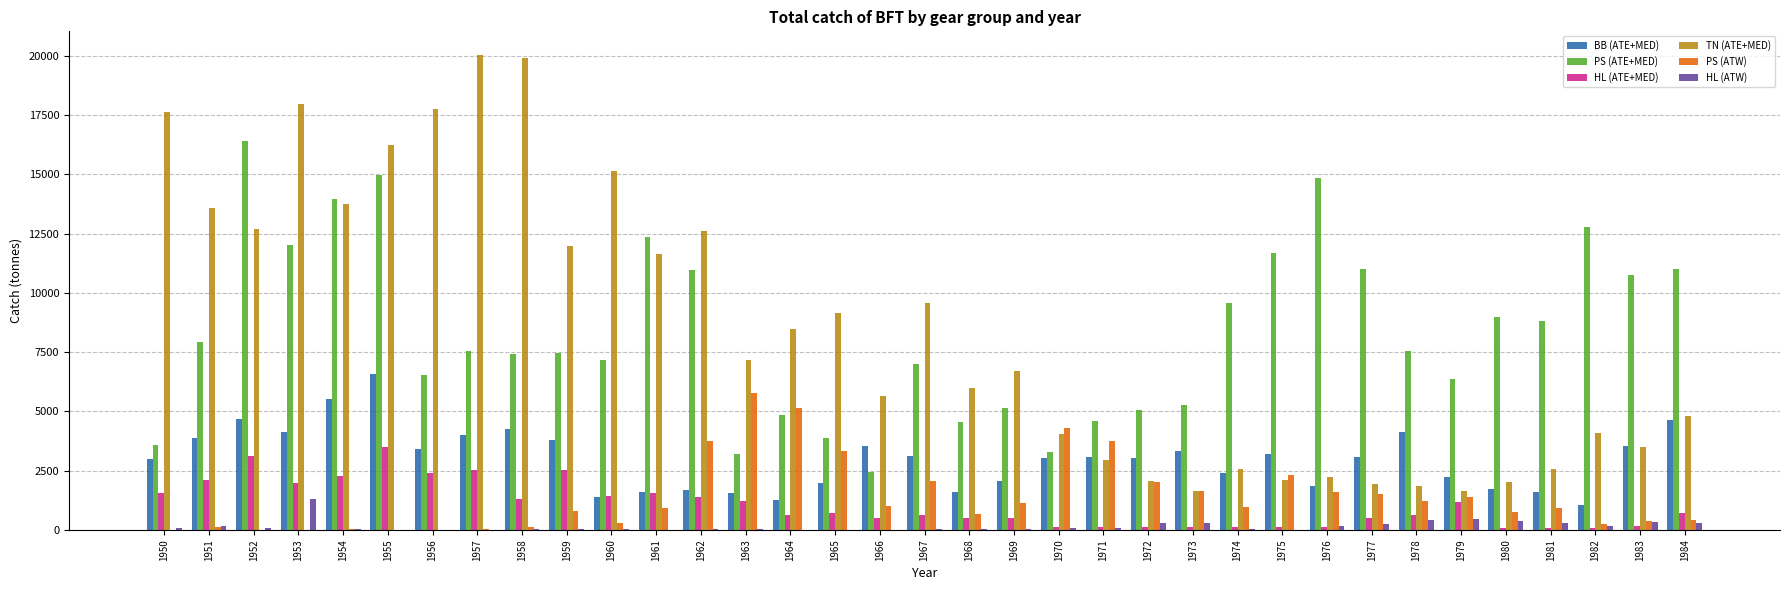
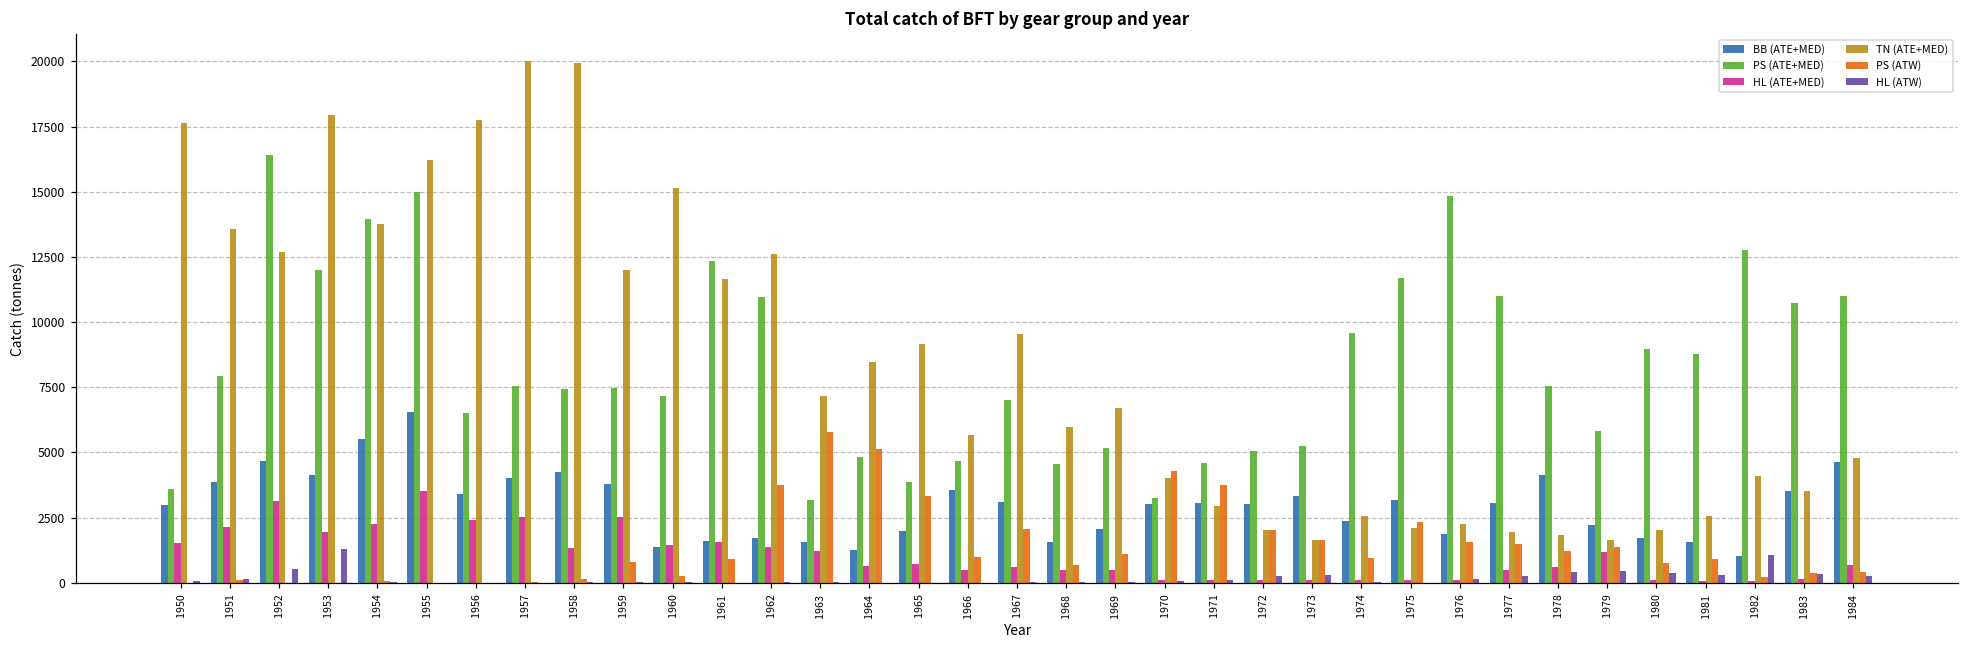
HL (ATW), 1952: 100 -> 500
PS (ATE+MED), 1966: 2500 -> 4700
PS (ATE+MED), 1979: 6400 -> 5800
HL (ATW), 1982: 200 -> 1100
